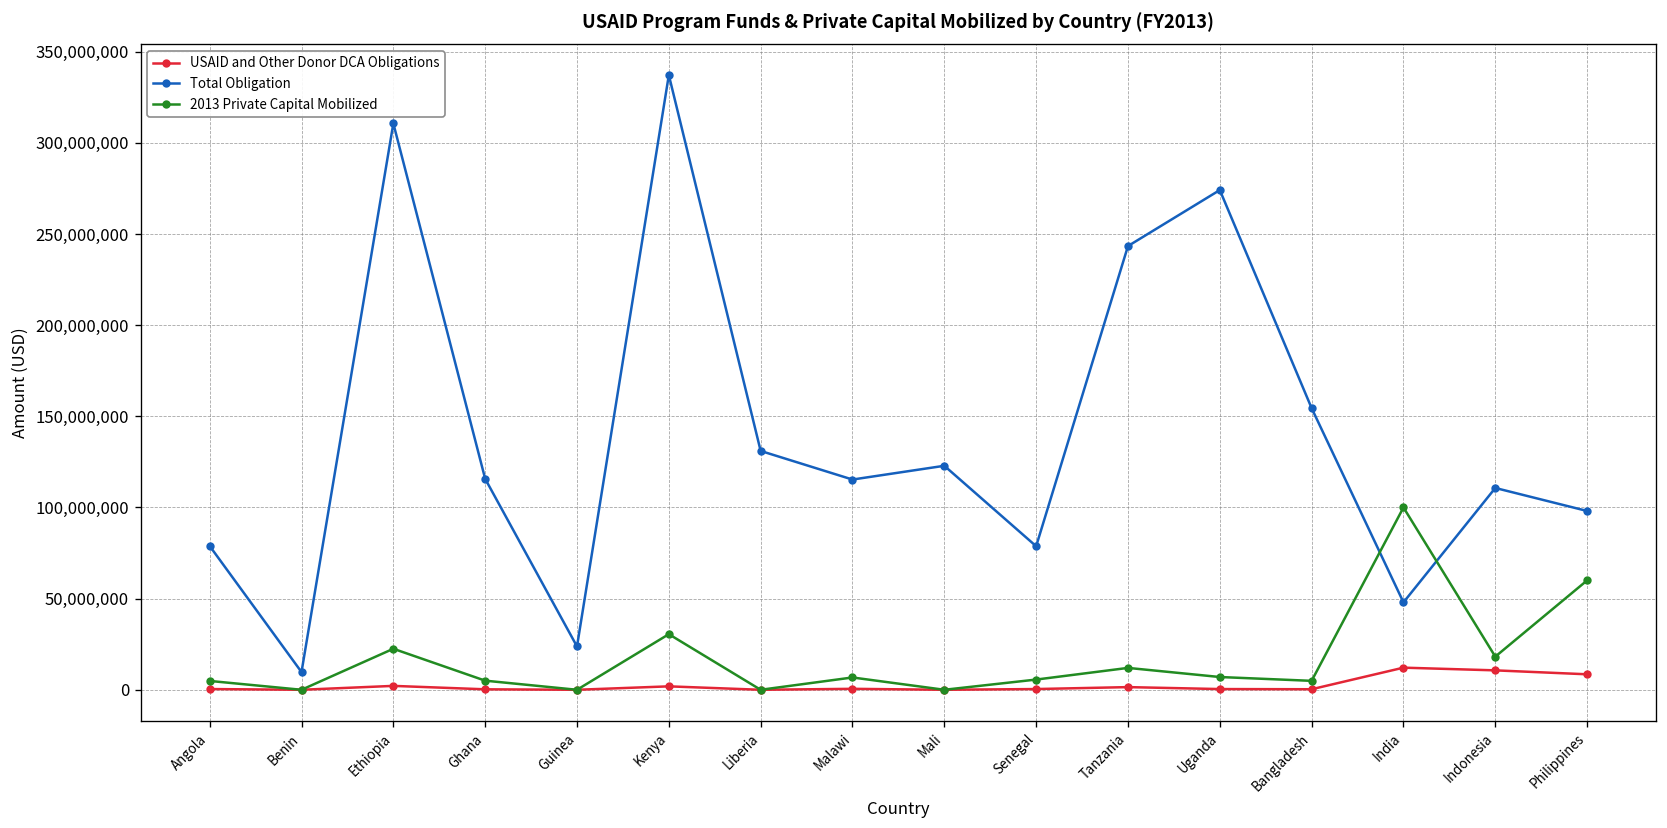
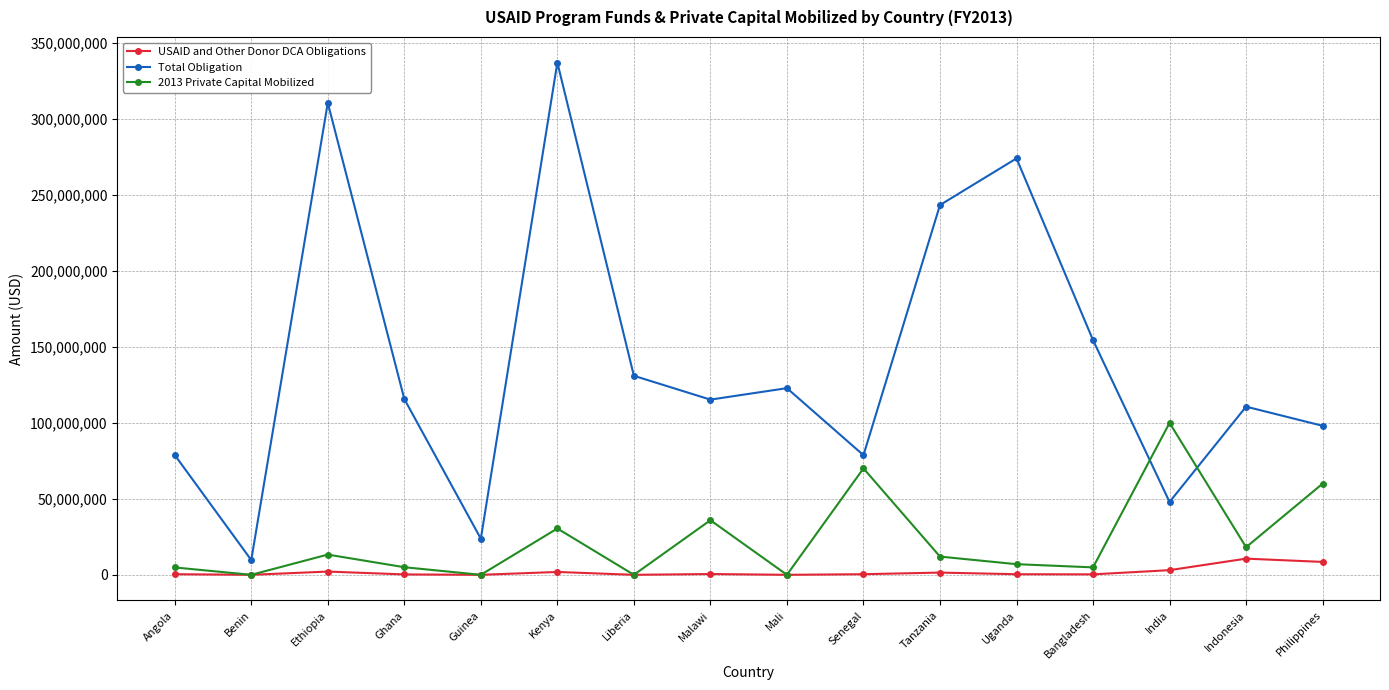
2013 Private Capital Mobilized, Ethiopia: 23,000,000 -> 13,000,000
2013 Private Capital Mobilized, Malawi: 7,000,000 -> 36,000,000
2013 Private Capital Mobilized, Senegal: 6,000,000 -> 70,000,000
USAID and Other Donor DCA Obligations, India: 12,000,000 -> 3,000,000
